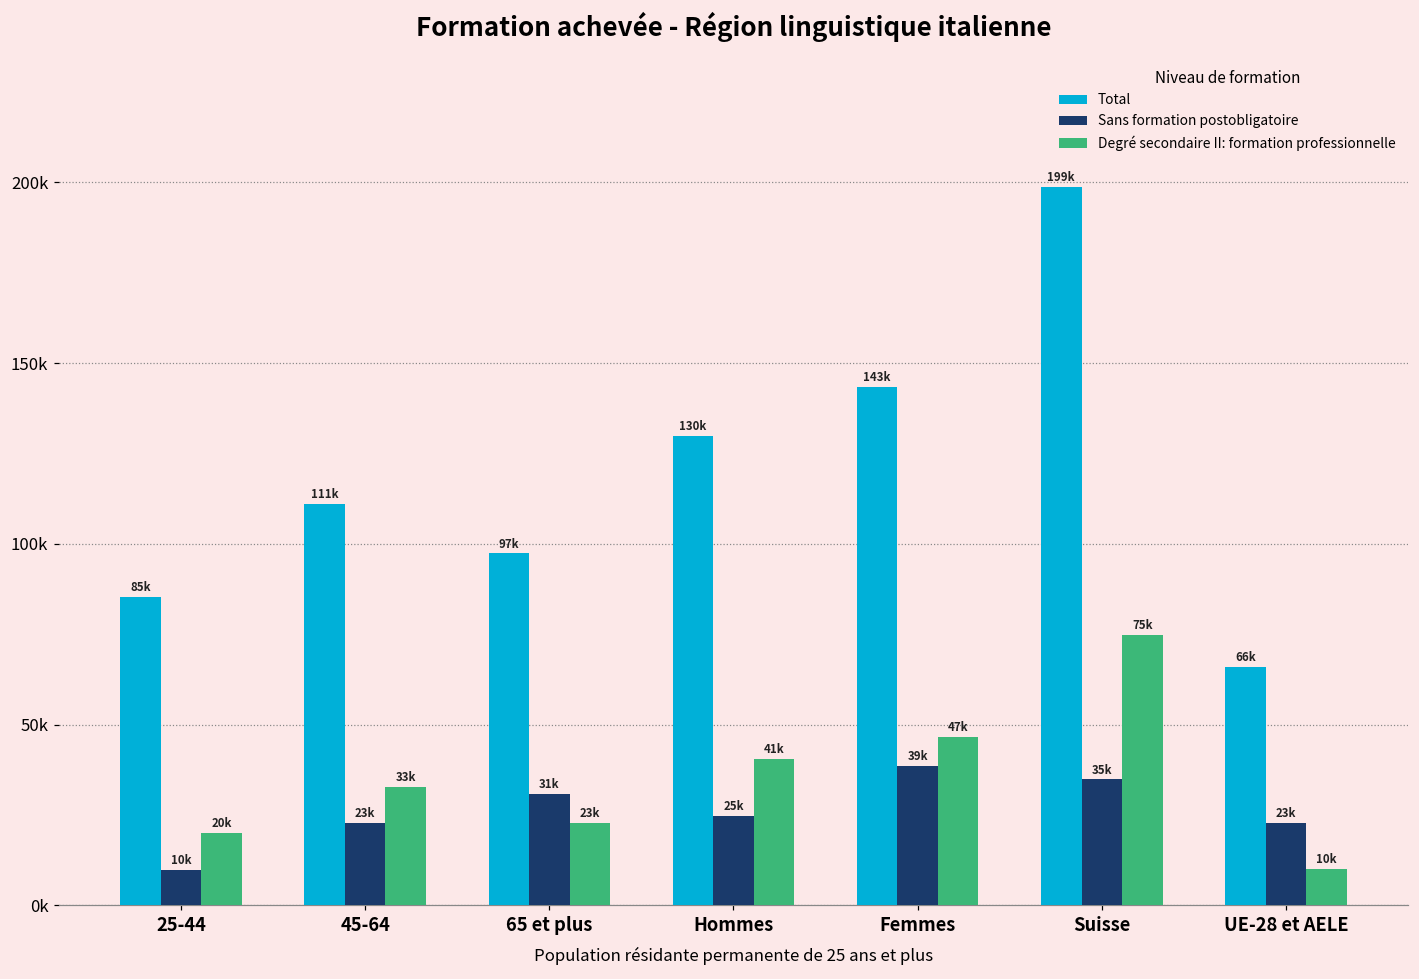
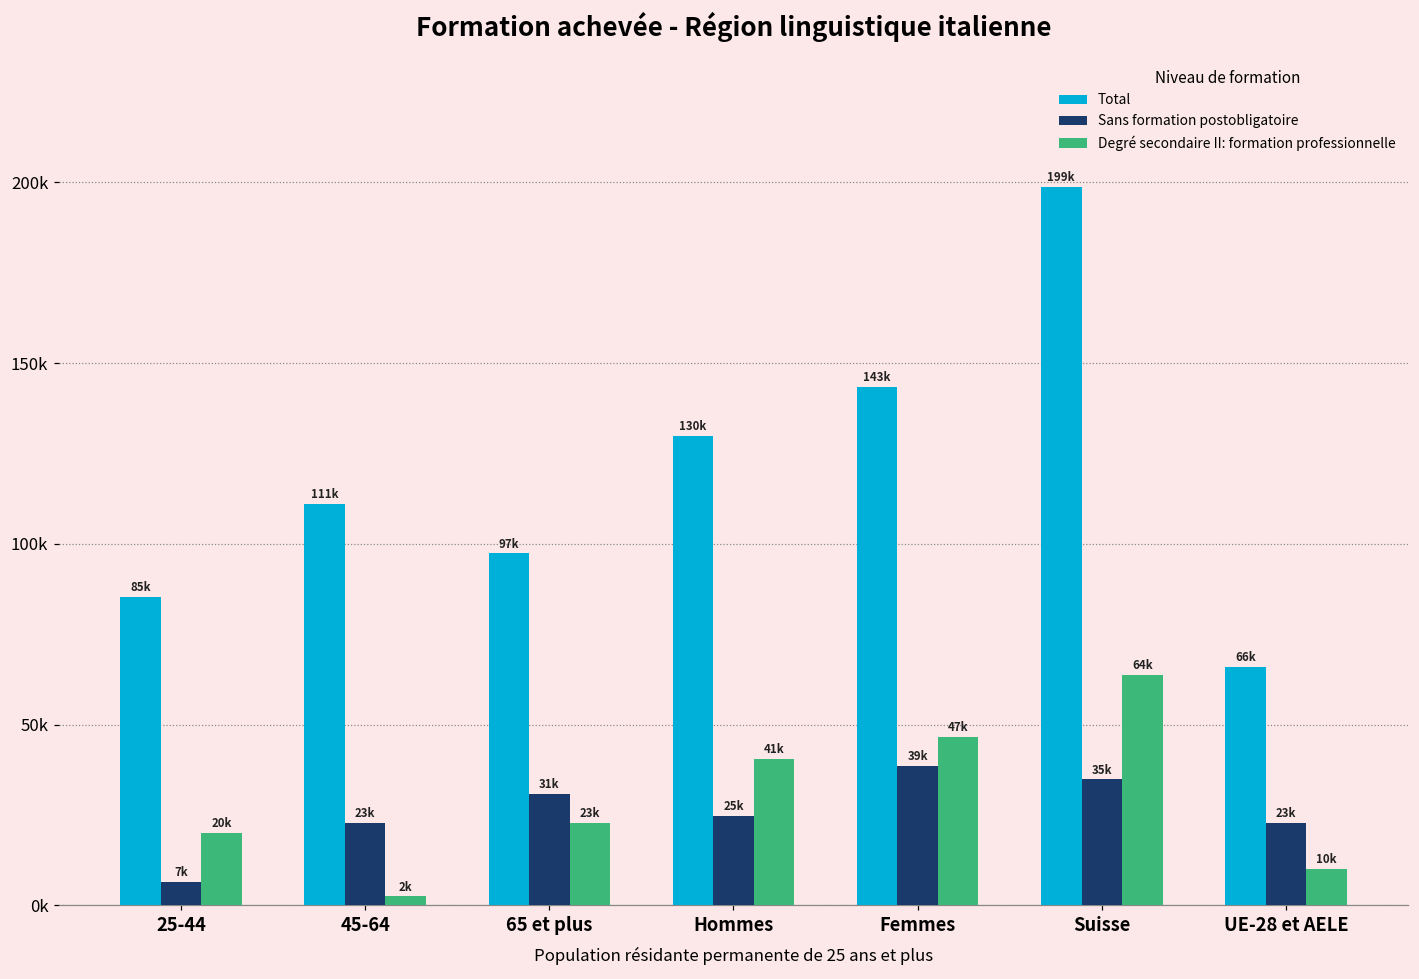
Sans formation postobligatoire, 25-44: 10k -> 7k
Degré secondaire II: formation professionnelle, 45-64: 33k -> 2k
Degré secondaire II: formation professionnelle, Suisse: 75k -> 64k
